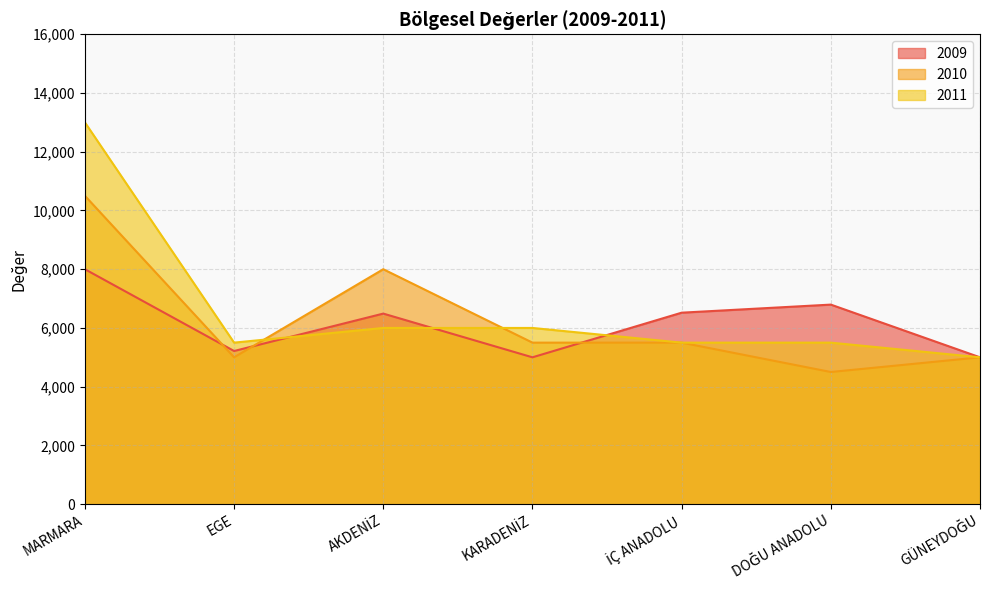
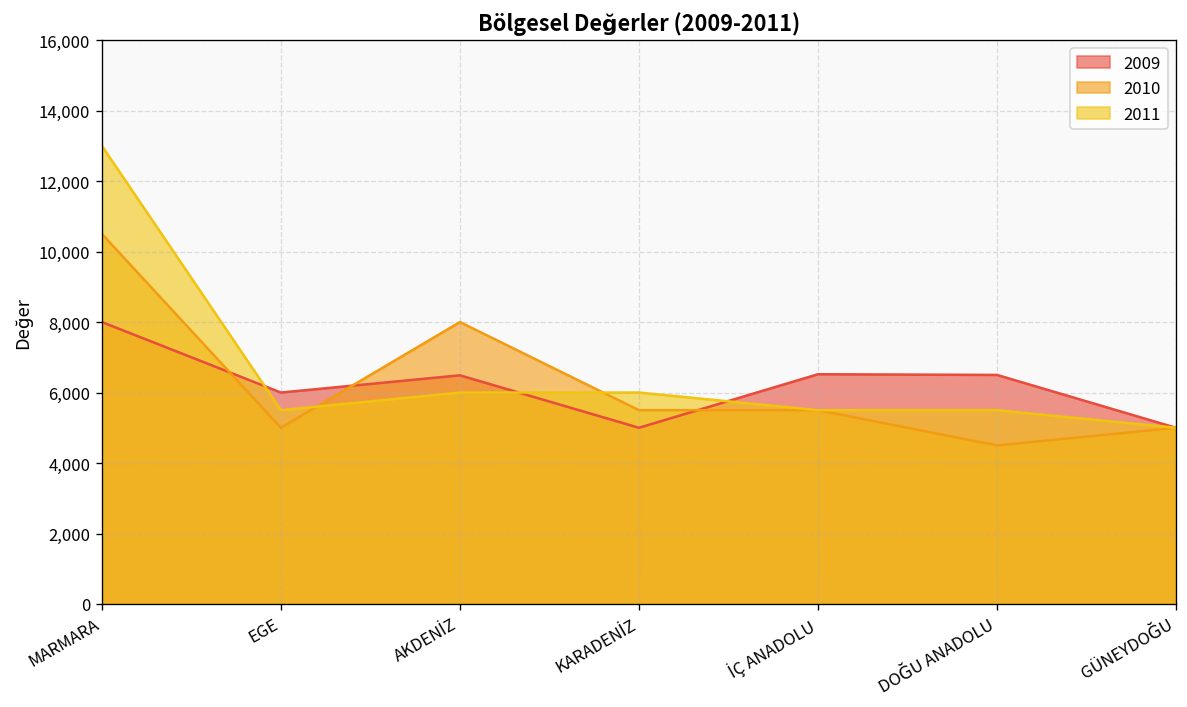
2009, EGE: 5,200 -> 6,000
2009, DOĞU ANADOLU: 6,800 -> 6,500
